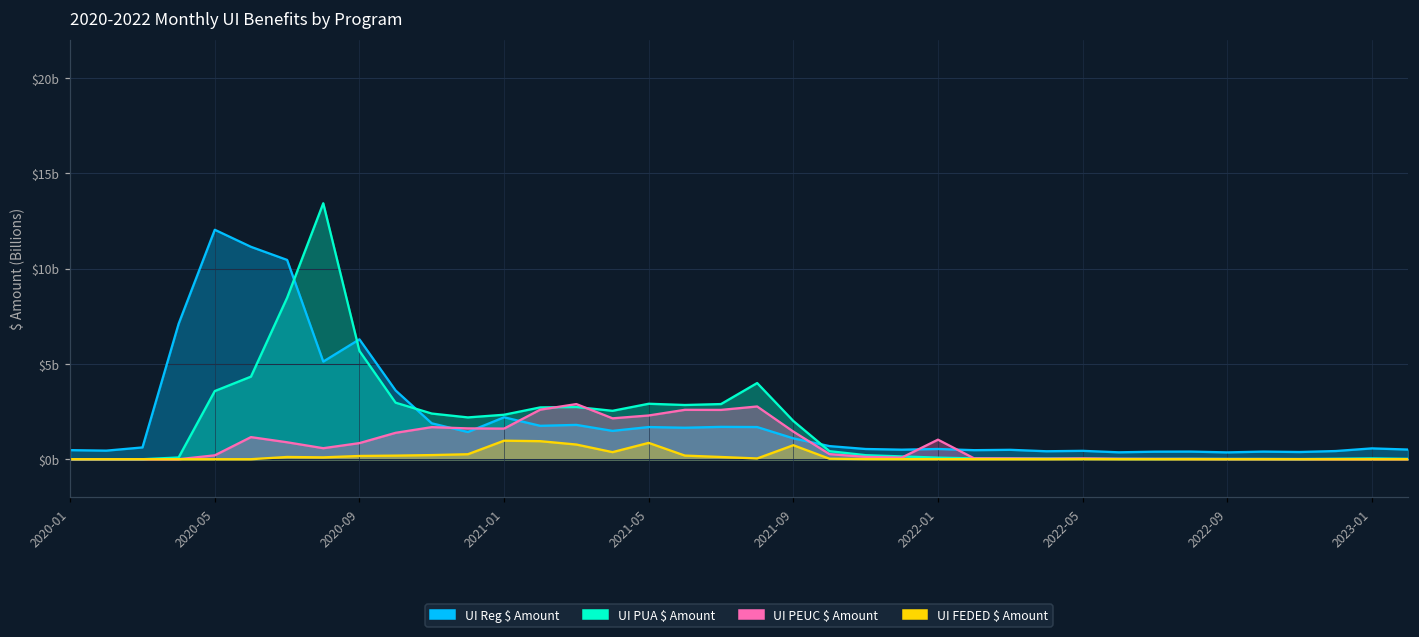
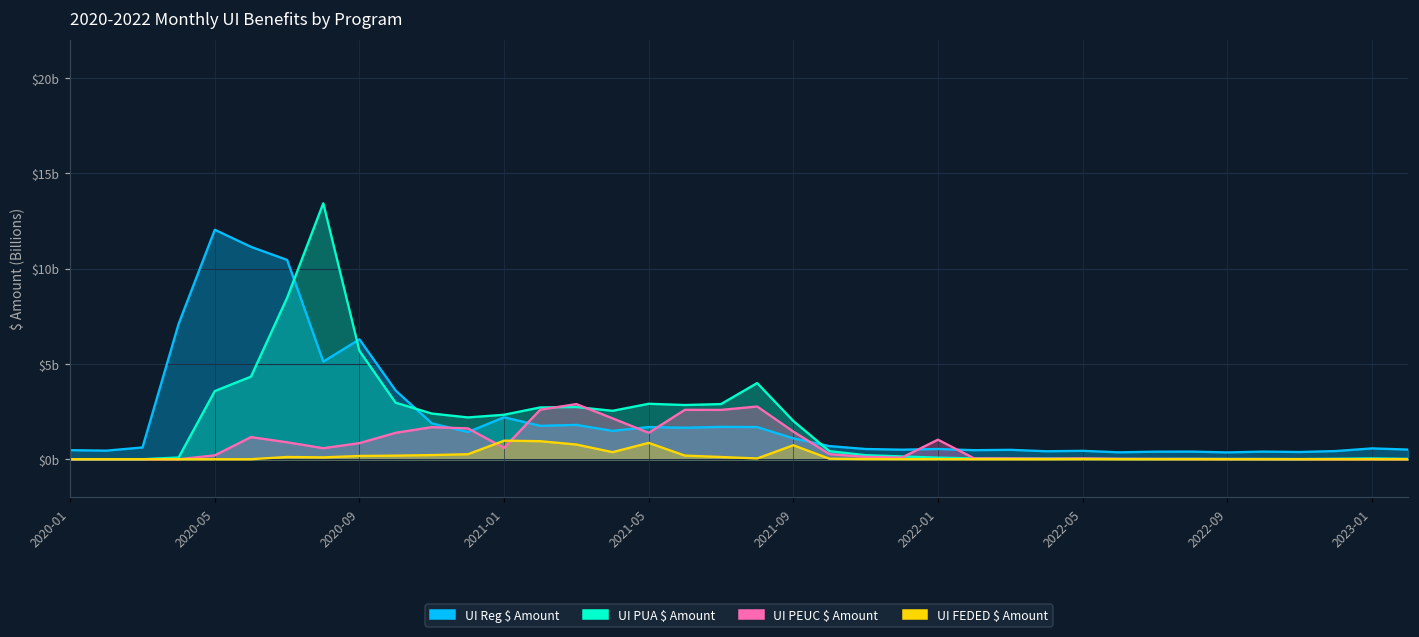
UI PEUC $ Amount, 2021-01: $1.6b -> $0.6b
UI PEUC $ Amount, 2021-05: $2.3b -> $1.4b
